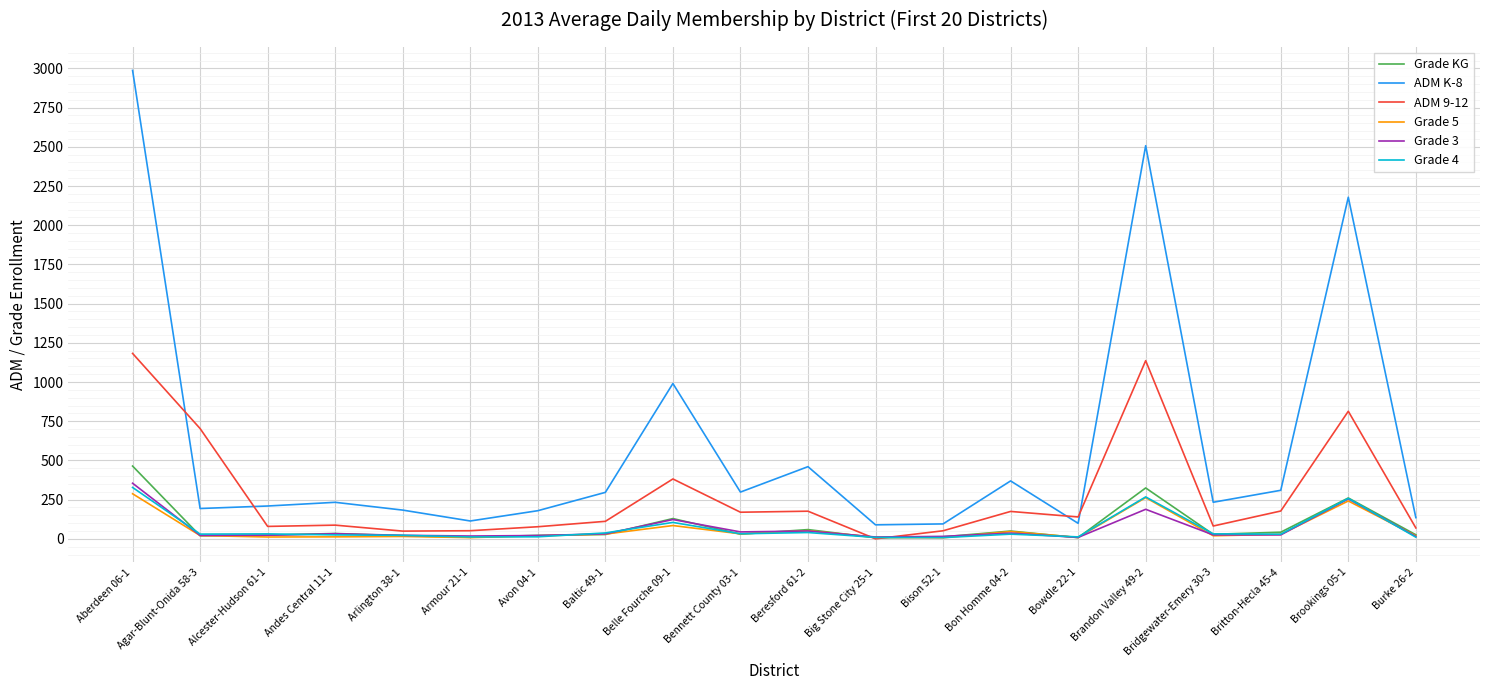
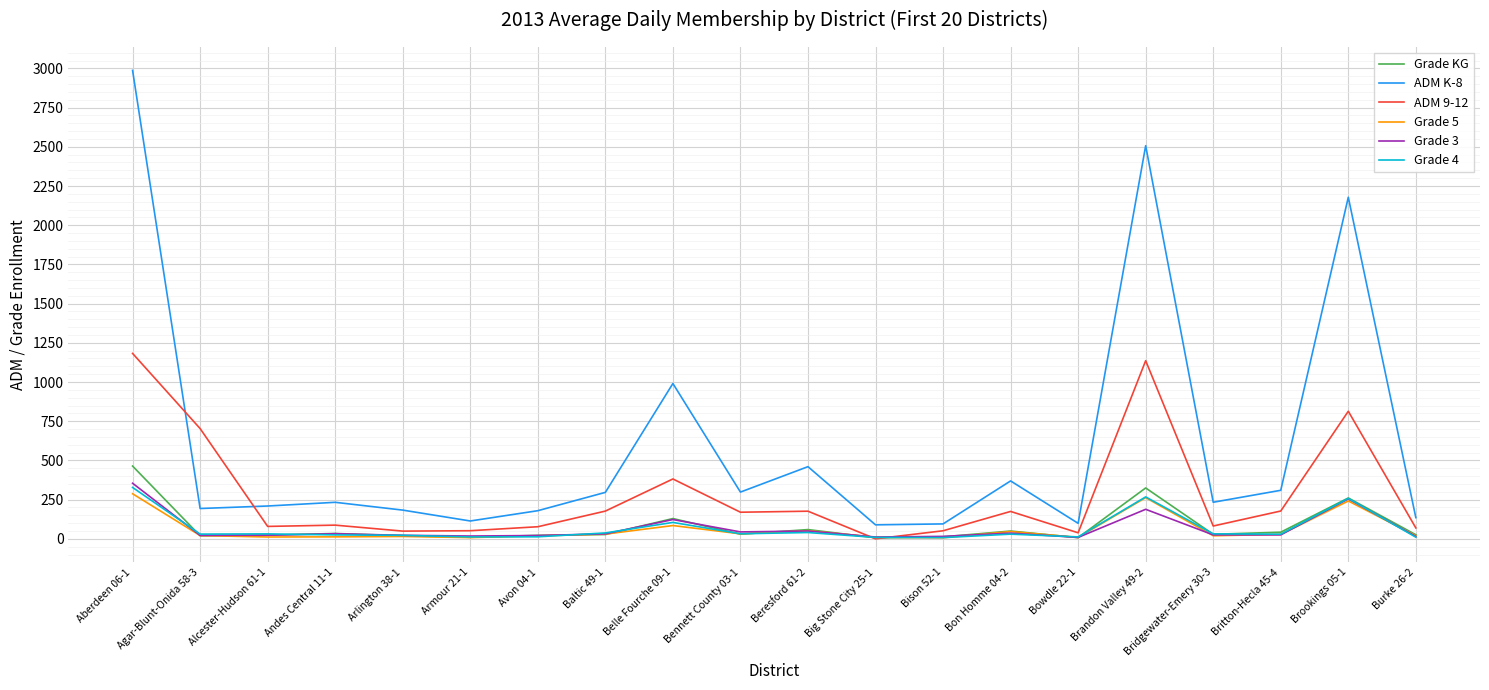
ADM 9-12, Baltic 49-1: 110 -> 180
ADM 9-12, Bowdle 22-1: 140 -> 40
